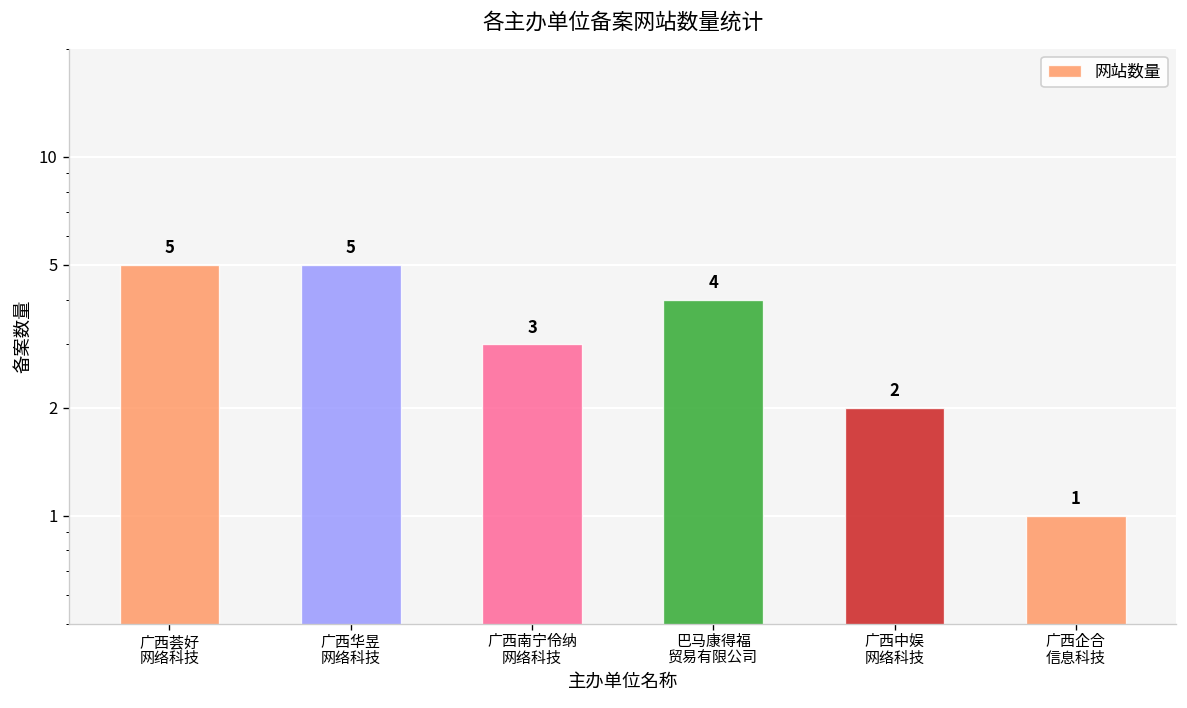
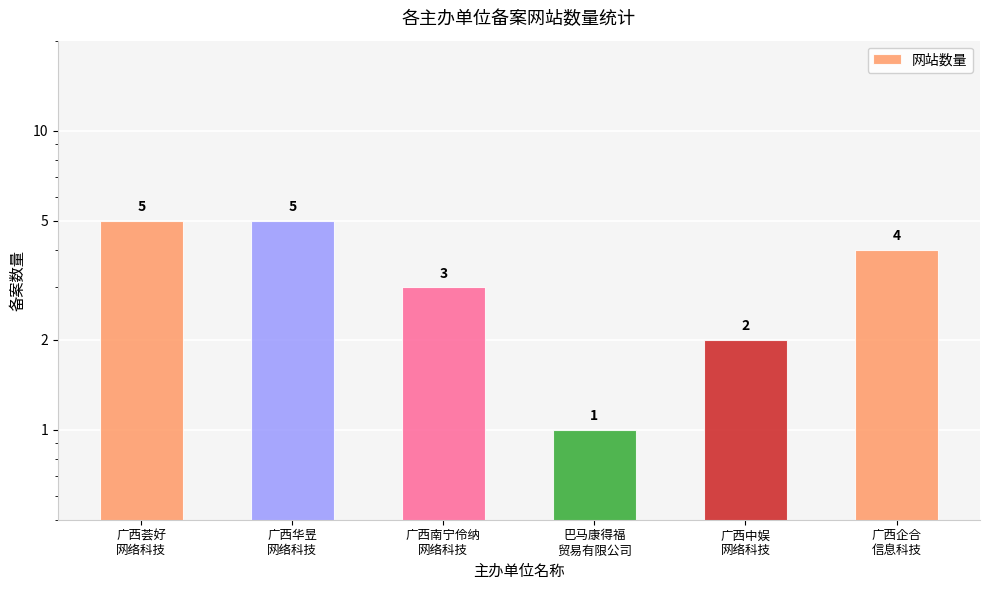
巴马康得福 贸易有限公司: 4 -> 1
广西企合 信息科技: 1 -> 4
